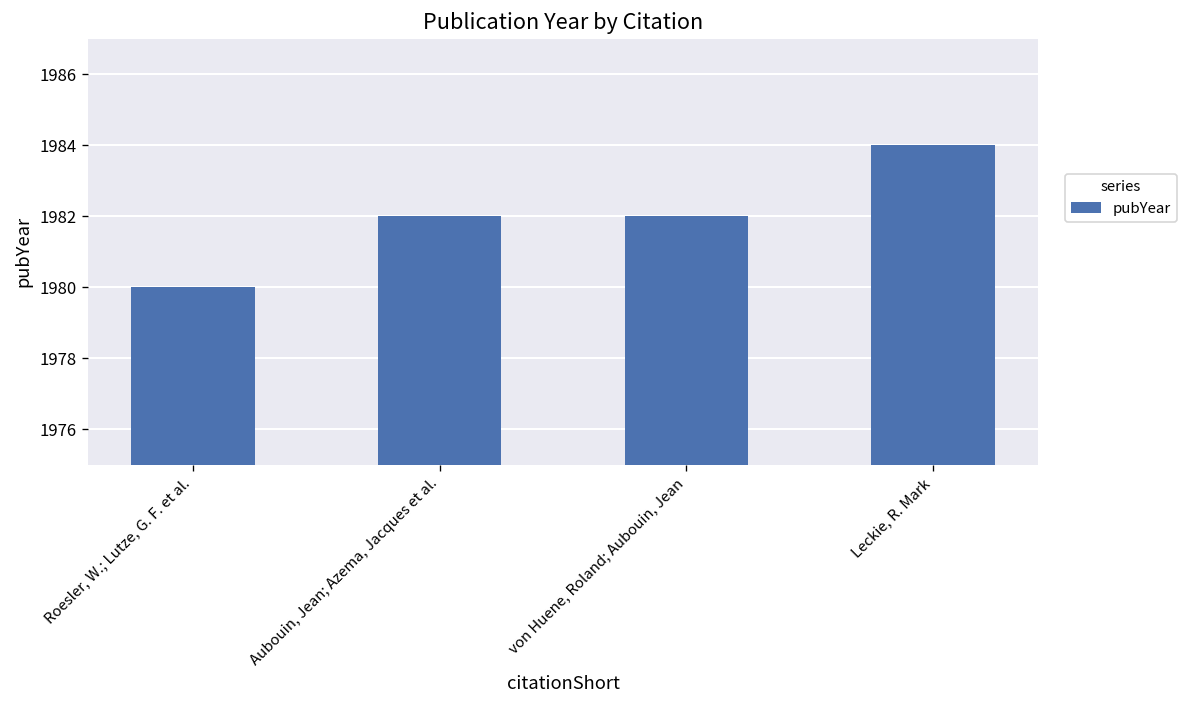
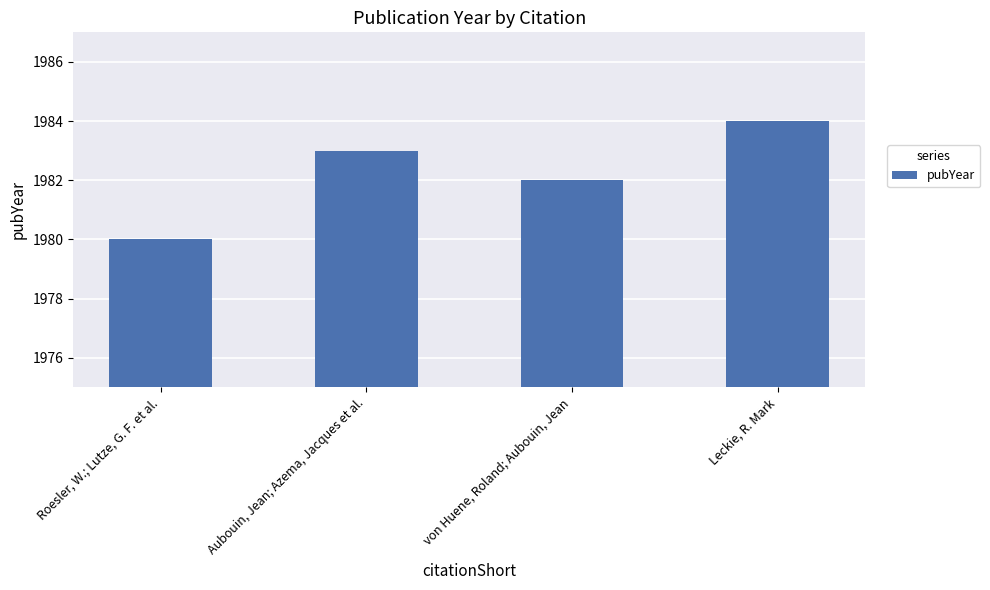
Aubouin, Jean; Azema, Jacques et al.: 1982 -> 1983
